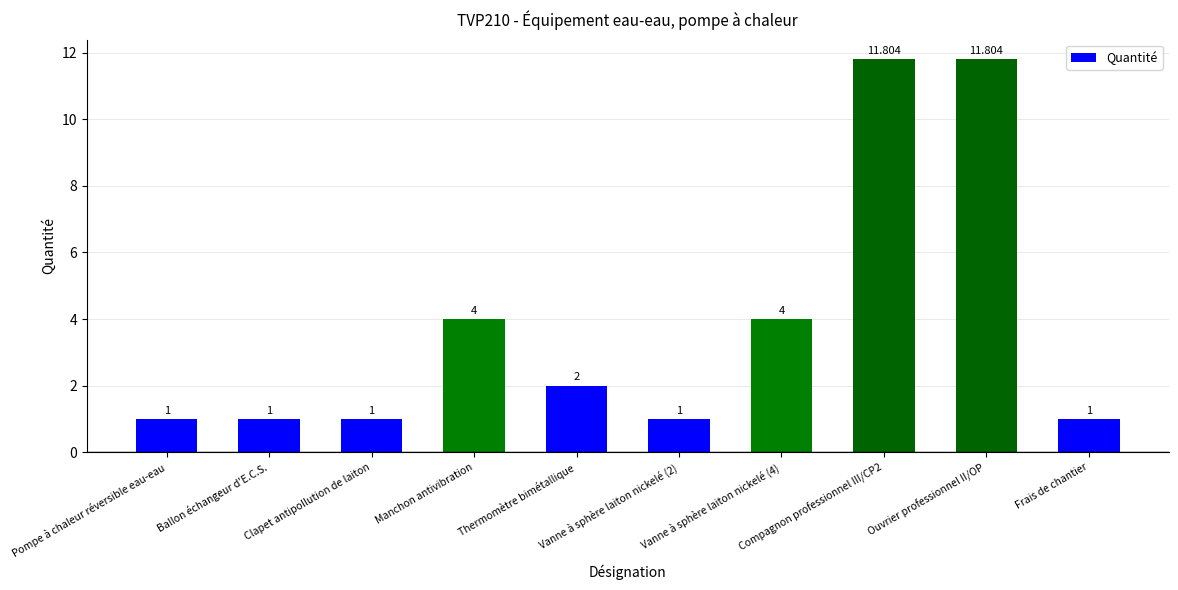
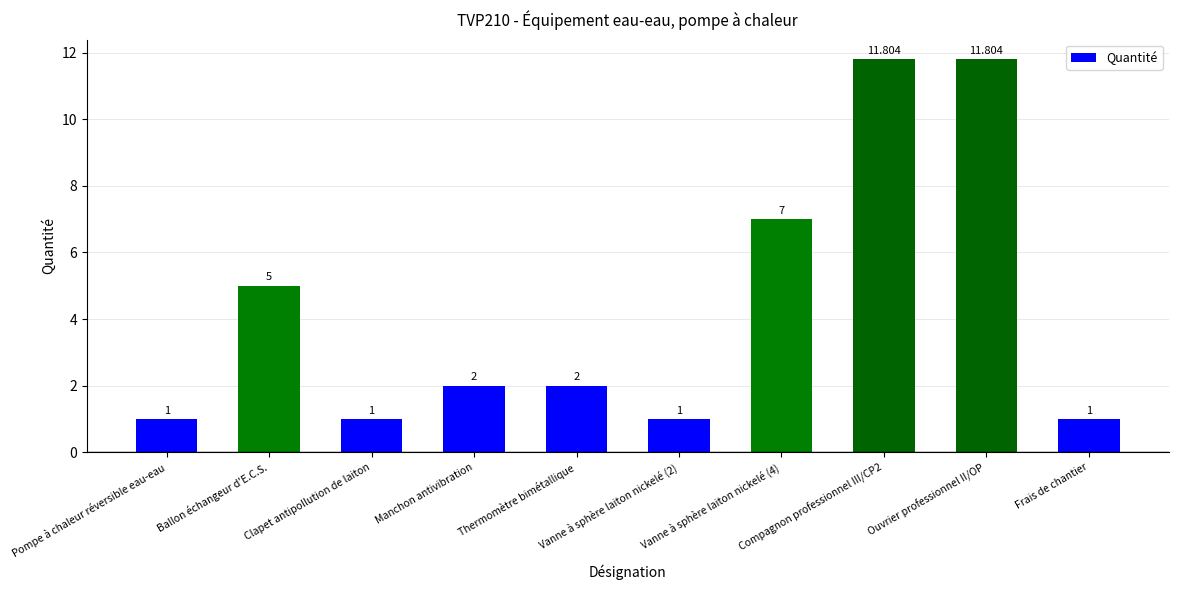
Ballon échangeur d'E.C.S.: 1 -> 5
Manchon antivibration: 4 -> 2
Vanne à sphère laiton nickelé (4): 4 -> 7
